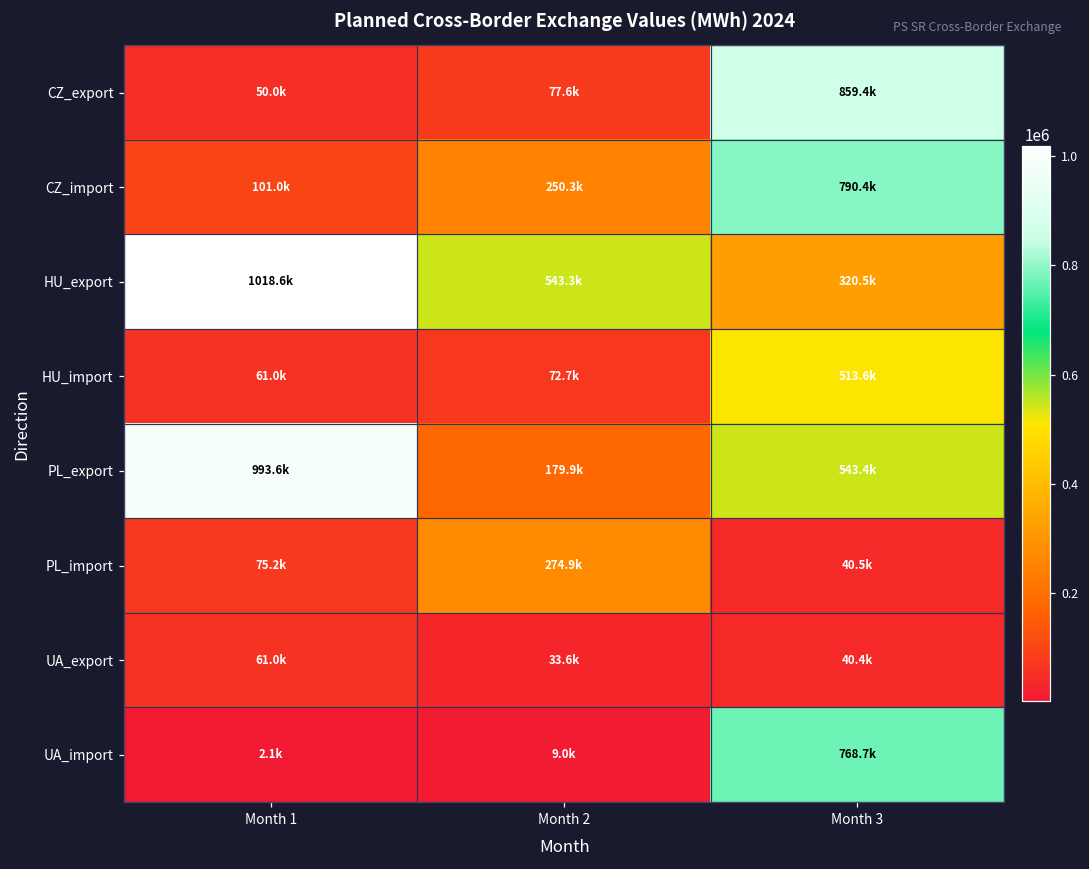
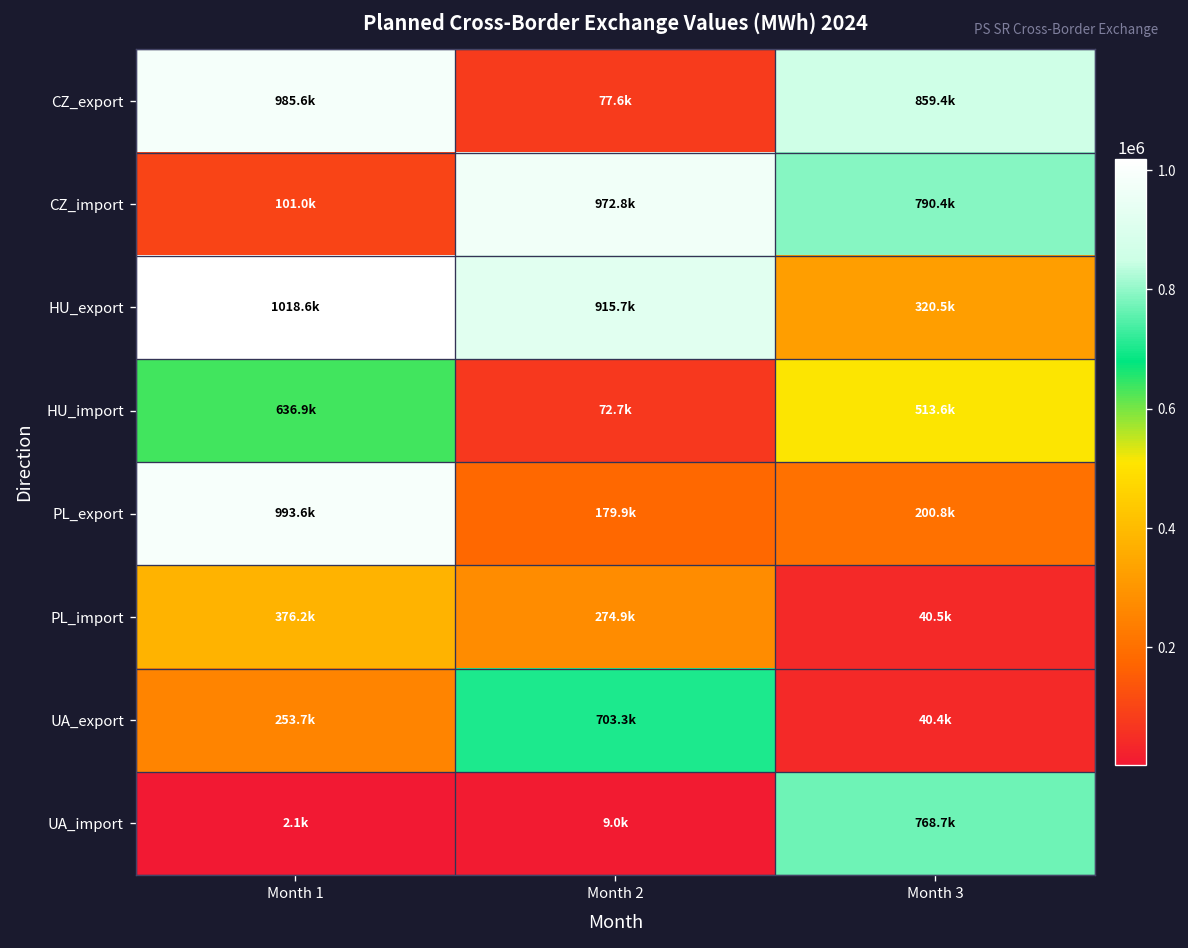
CZ_export, Month 1: 50.0k -> 985.6k
CZ_import, Month 2: 250.3k -> 972.8k
HU_export, Month 2: 543.3k -> 915.7k
HU_import, Month 1: 61.0k -> 636.9k
PL_export, Month 3: 543.4k -> 200.8k
PL_import, Month 1: 75.2k -> 376.2k
UA_export, Month 1: 61.0k -> 253.7k
UA_export, Month 2: 33.6k -> 703.3k
